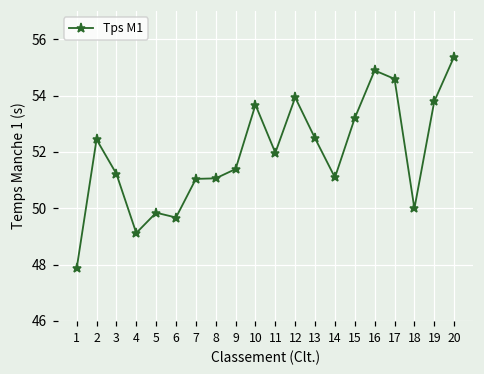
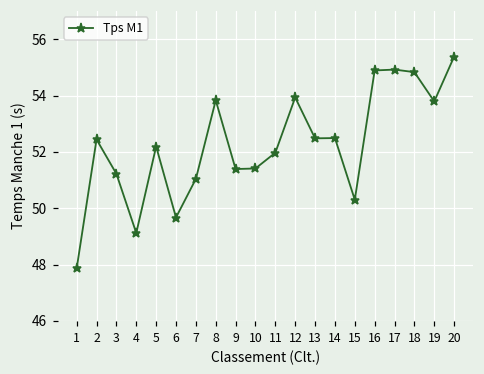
5: 49.8 -> 52.2
8: 51.1 -> 53.8
10: 53.7 -> 51.4
14: 51.1 -> 52.5
15: 53.2 -> 50.3
17: 54.6 -> 54.9
18: 50.0 -> 54.8
